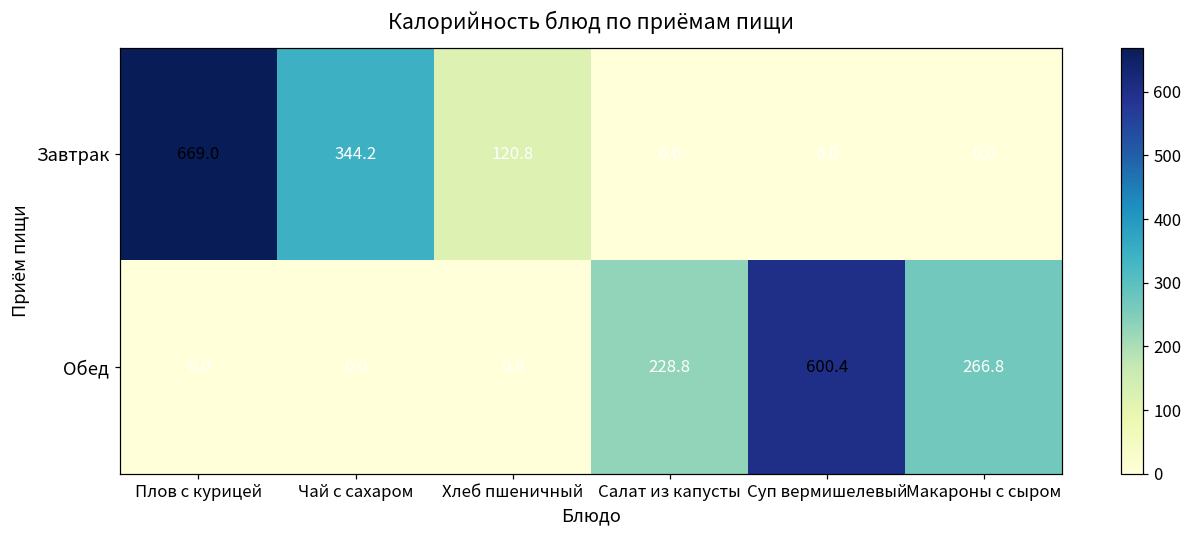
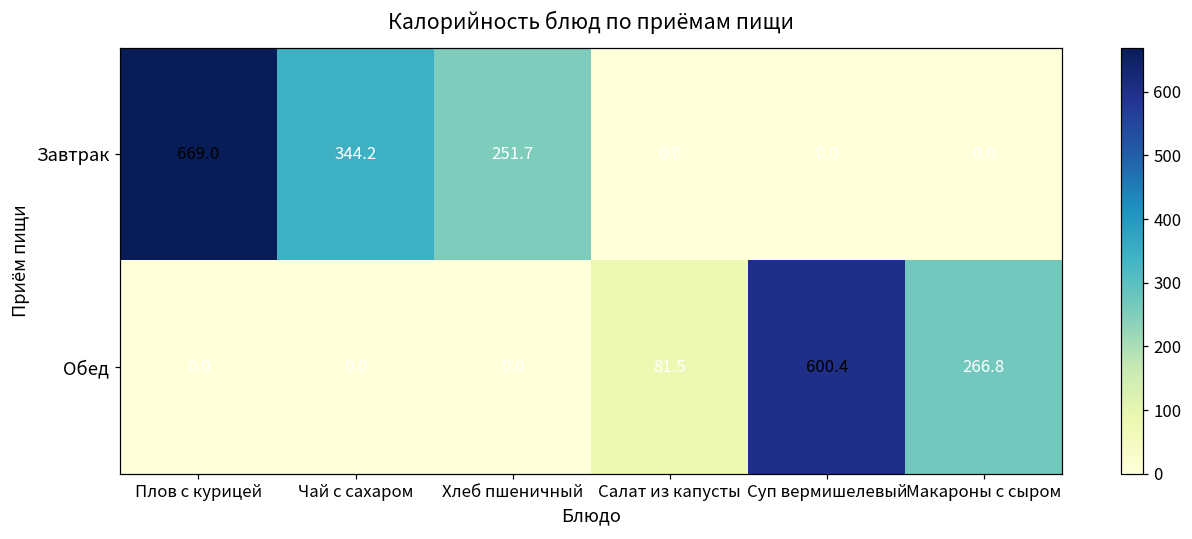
Завтрак, Хлеб пшеничный: 120.8 -> 251.7
Обед, Салат из капусты: 228.8 -> 81.5
